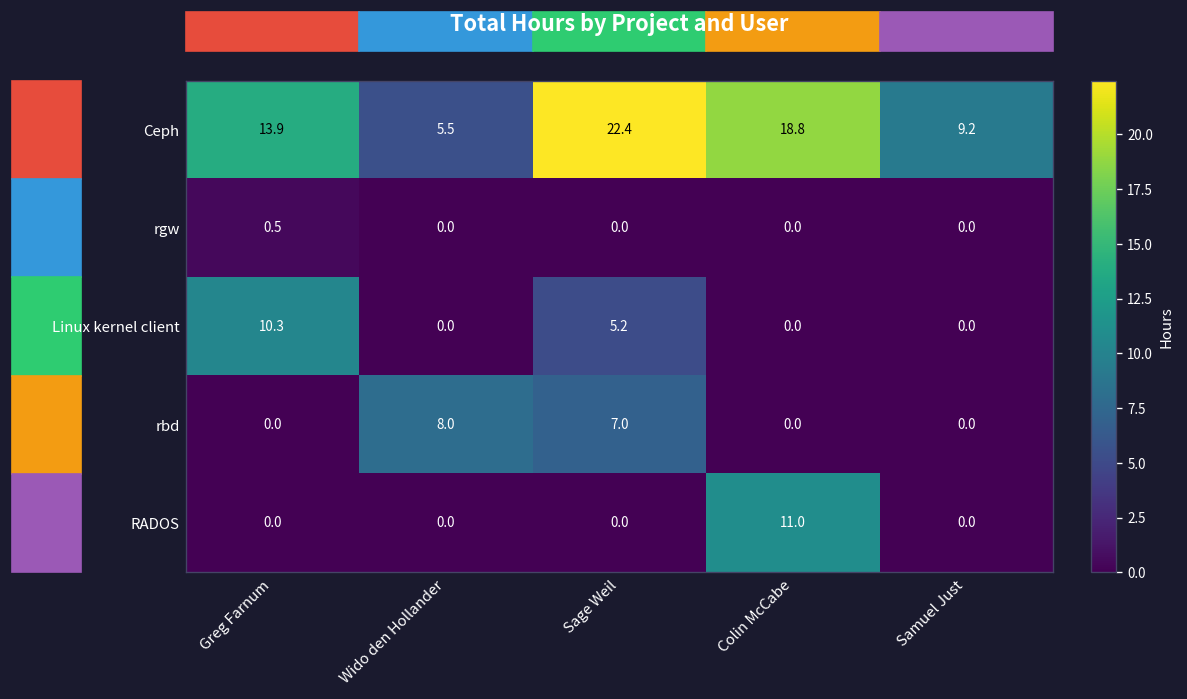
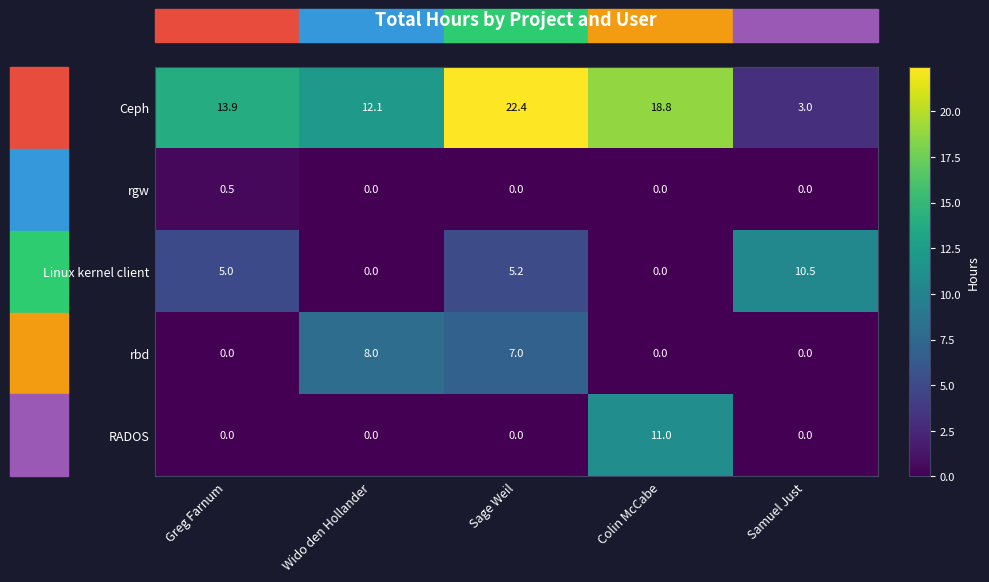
Ceph, Wido den Hollander: 5.5 -> 12.1
Ceph, Samuel Just: 9.2 -> 3.0
Linux kernel client, Greg Farnum: 10.3 -> 5.0
Linux kernel client, Samuel Just: 0.0 -> 10.5
